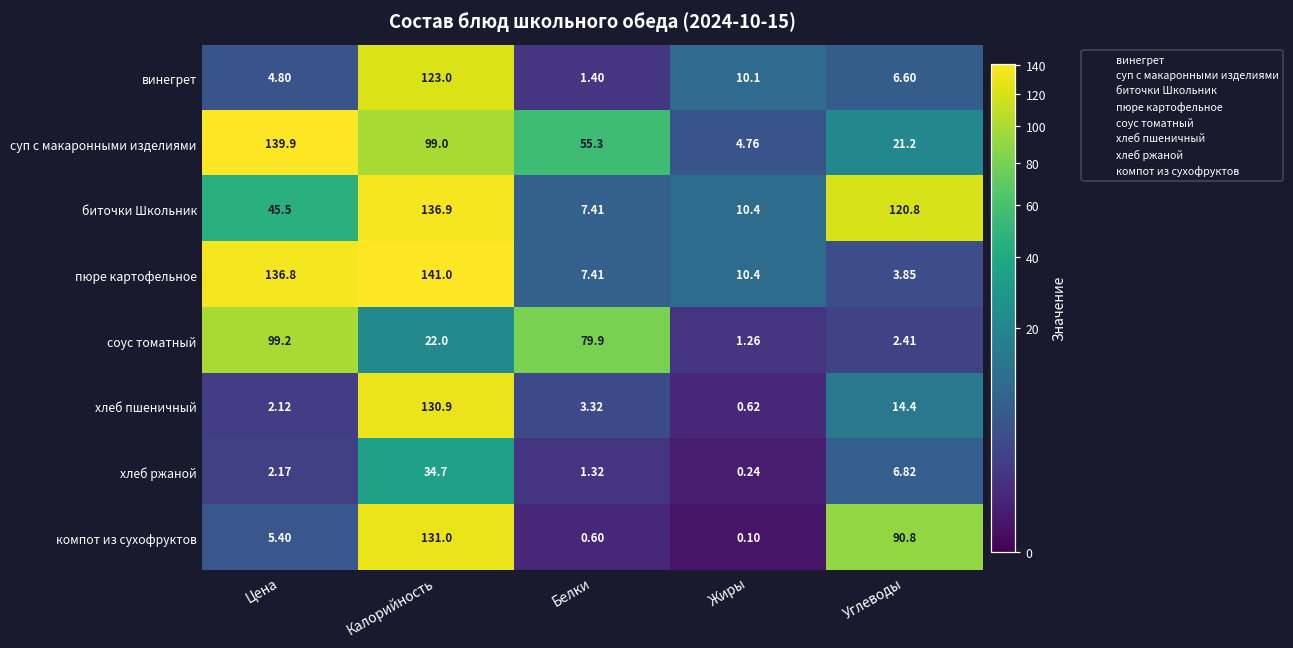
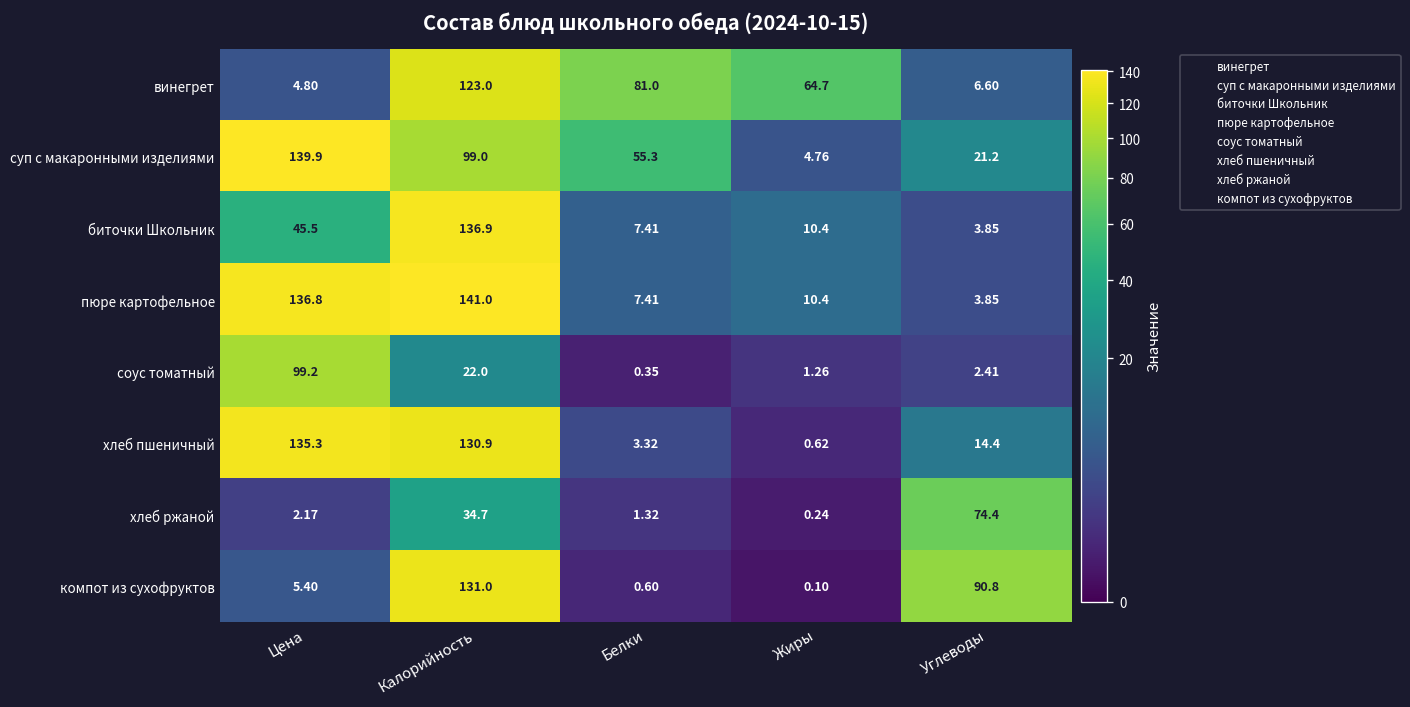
винегрет, Белки: 1.40 -> 81.0
винегрет, Жиры: 10.1 -> 64.7
биточки Школьник, Углеводы: 120.8 -> 3.85
соус томатный, Белки: 79.9 -> 0.35
хлеб пшеничный, Цена: 2.12 -> 135.3
хлеб ржаной, Углеводы: 6.82 -> 74.4
